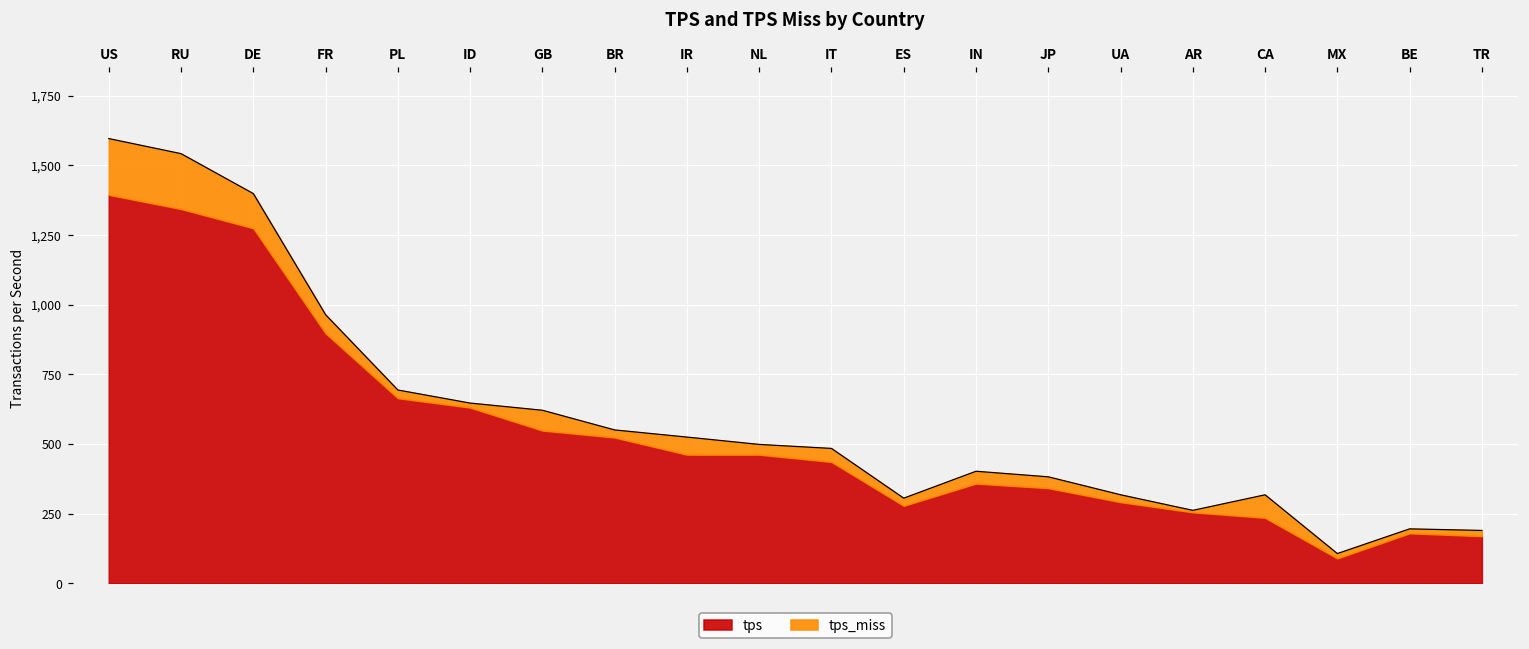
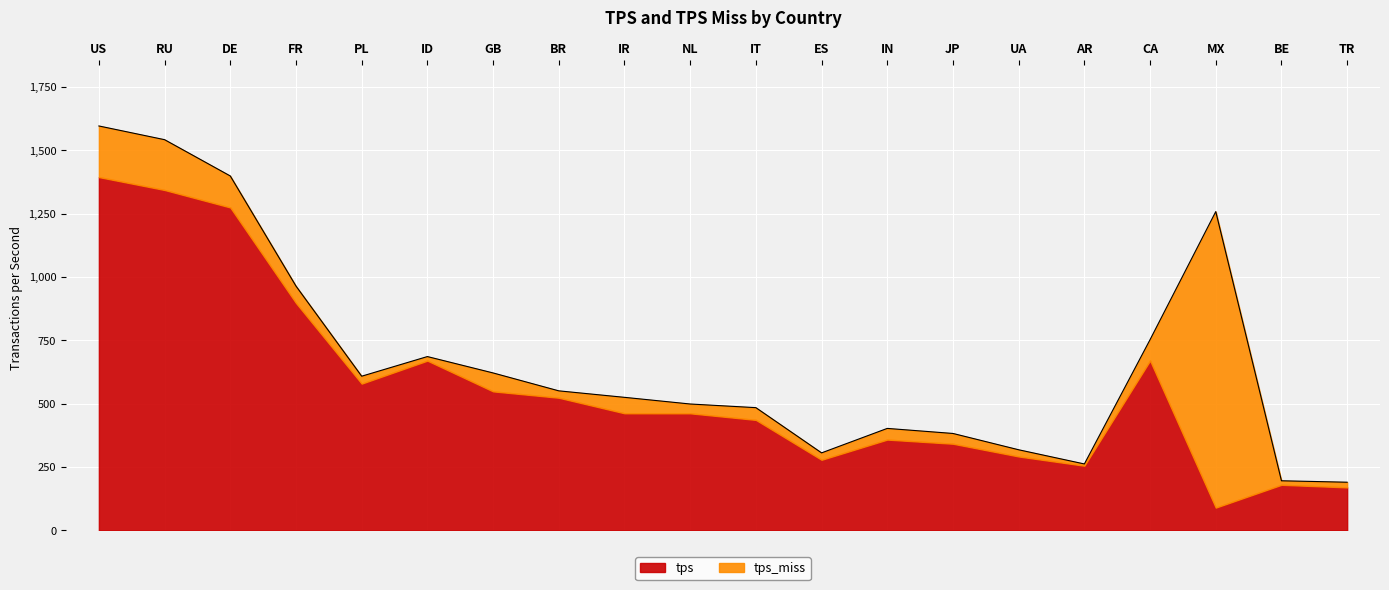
tps, PL: 660 -> 580
tps, ID: 630 -> 670
tps, CA: 240 -> 670
tps_miss, MX: 20 -> 1,170
